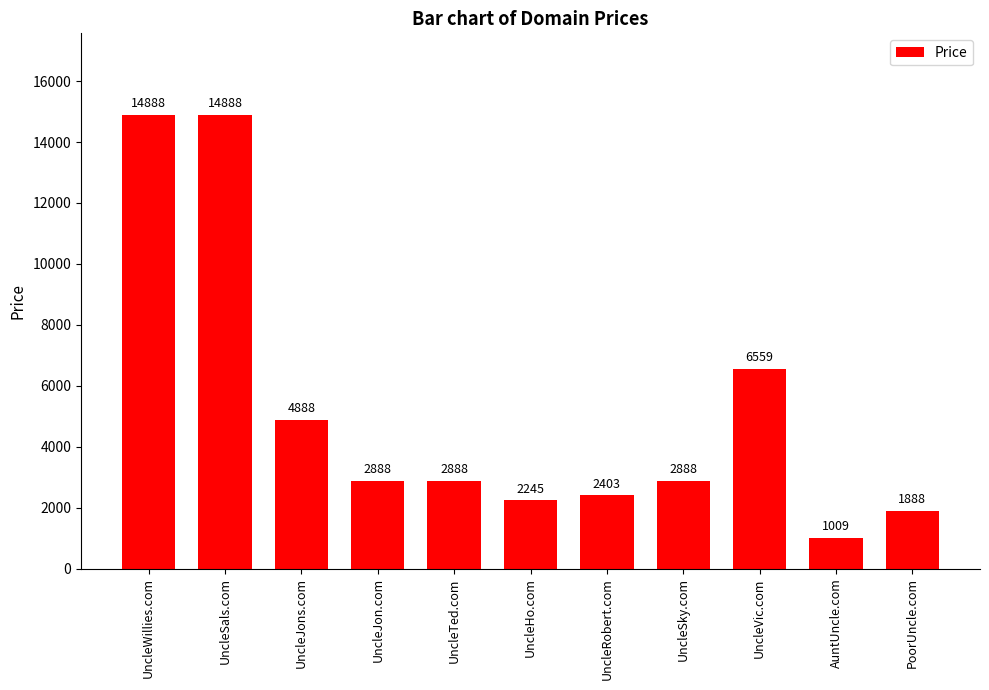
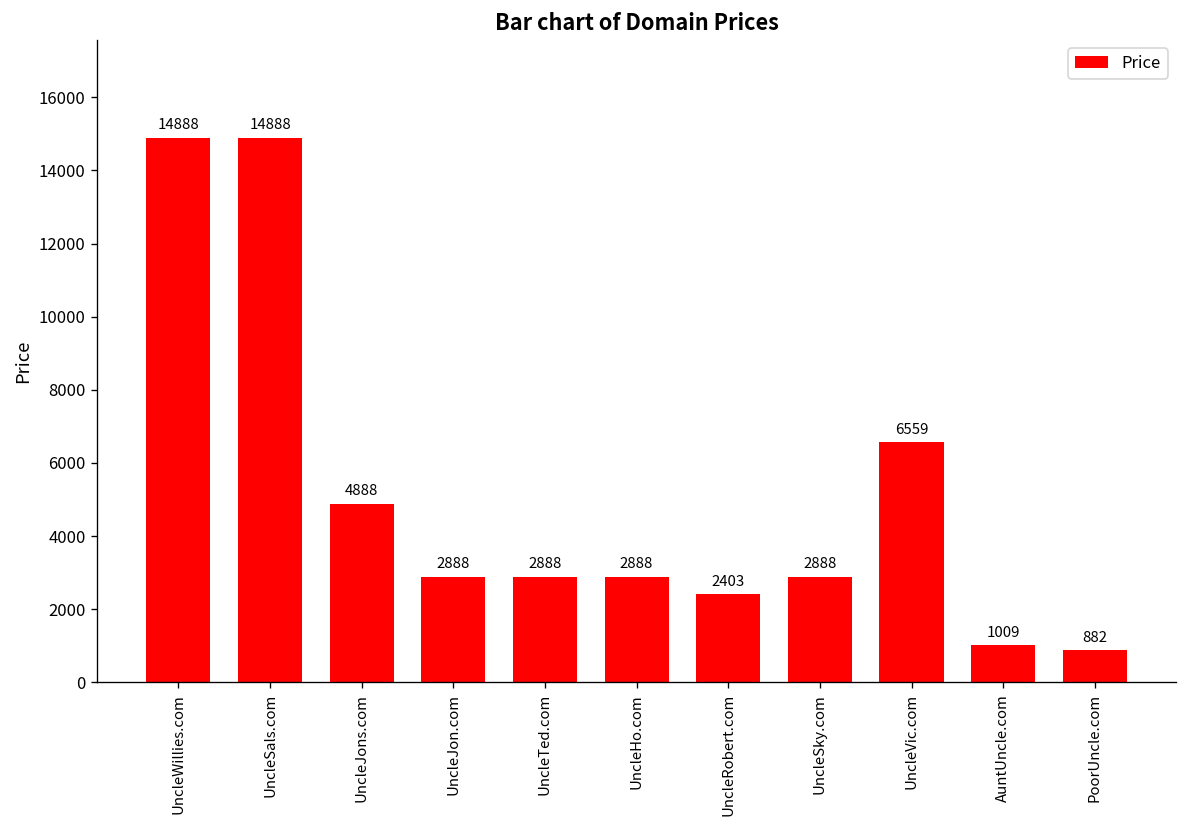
UncleHo.com: 2245 -> 2888
PoorUncle.com: 1888 -> 882
